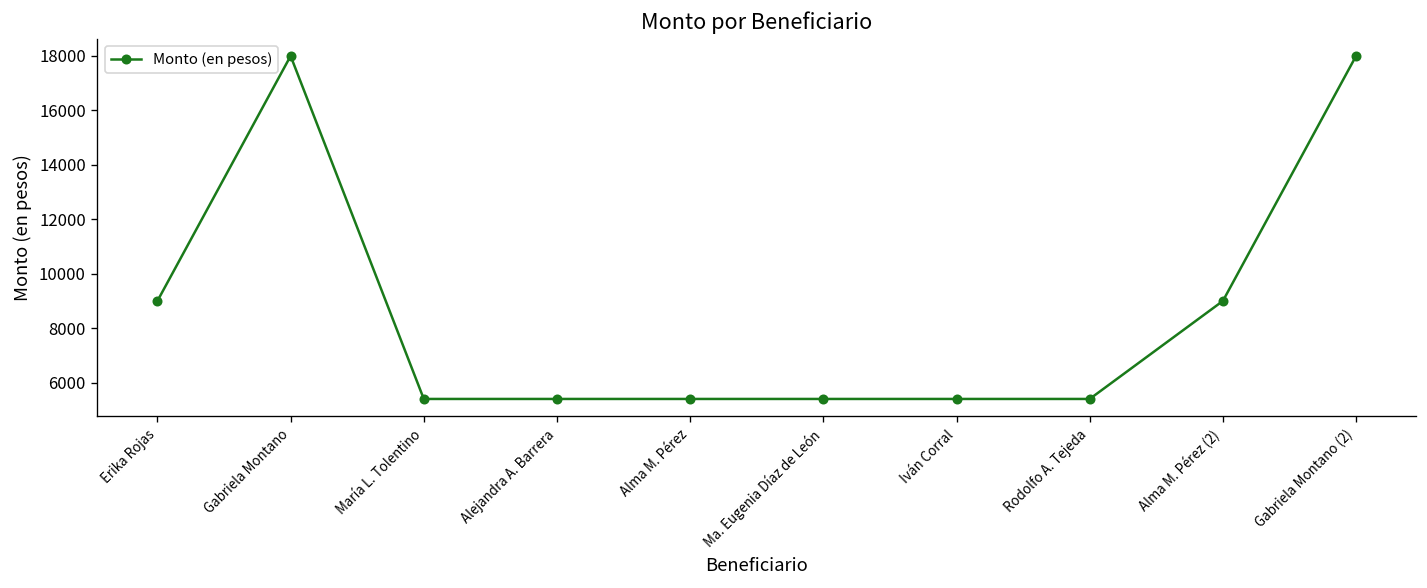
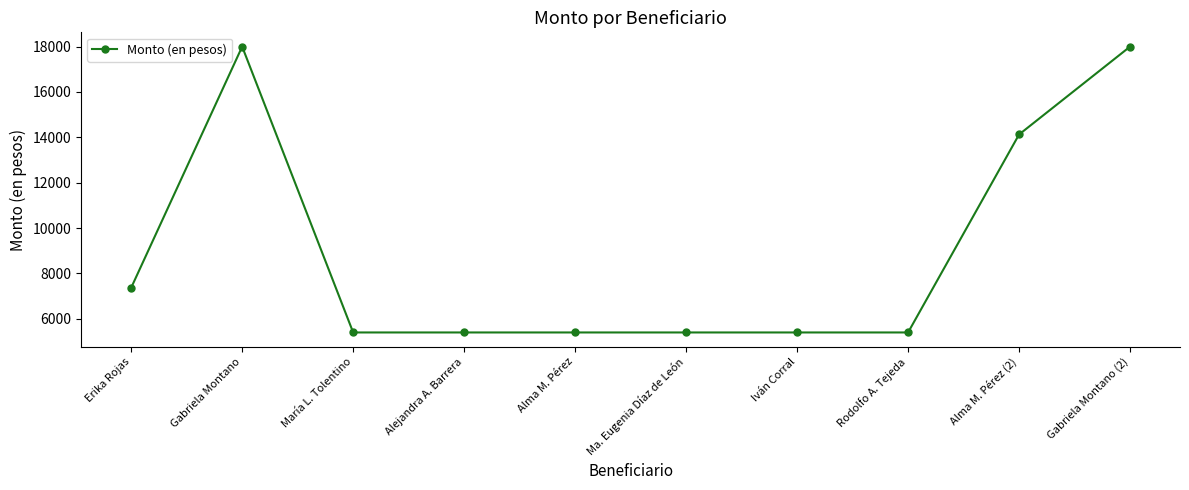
Erika Rojas: 9000 -> 7400
Alma M. Pérez (2): 9000 -> 14100
